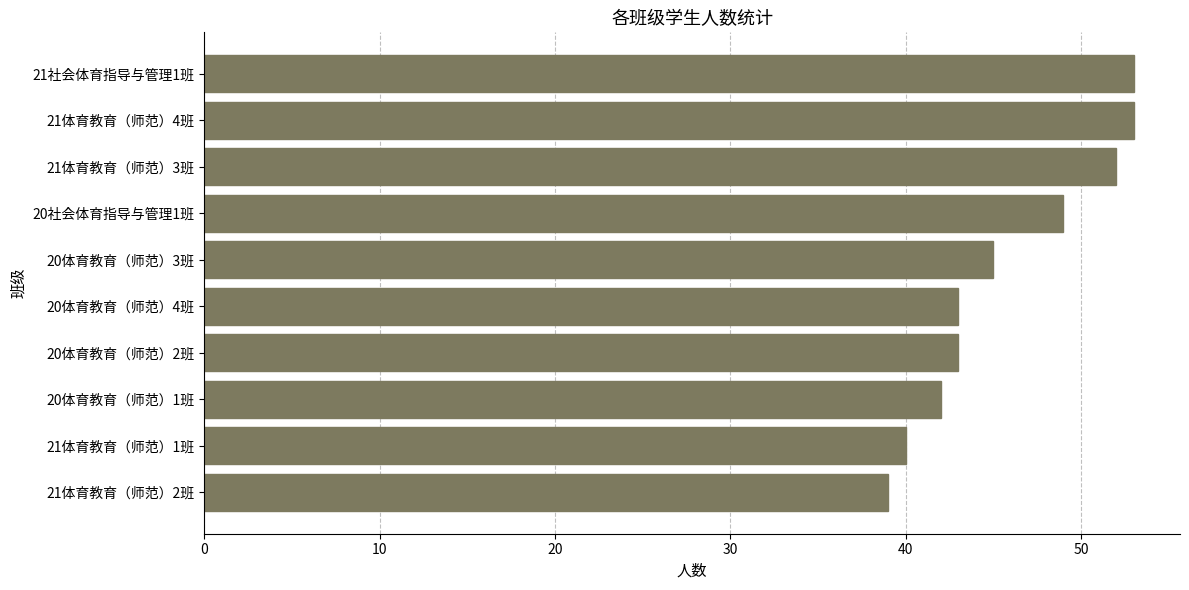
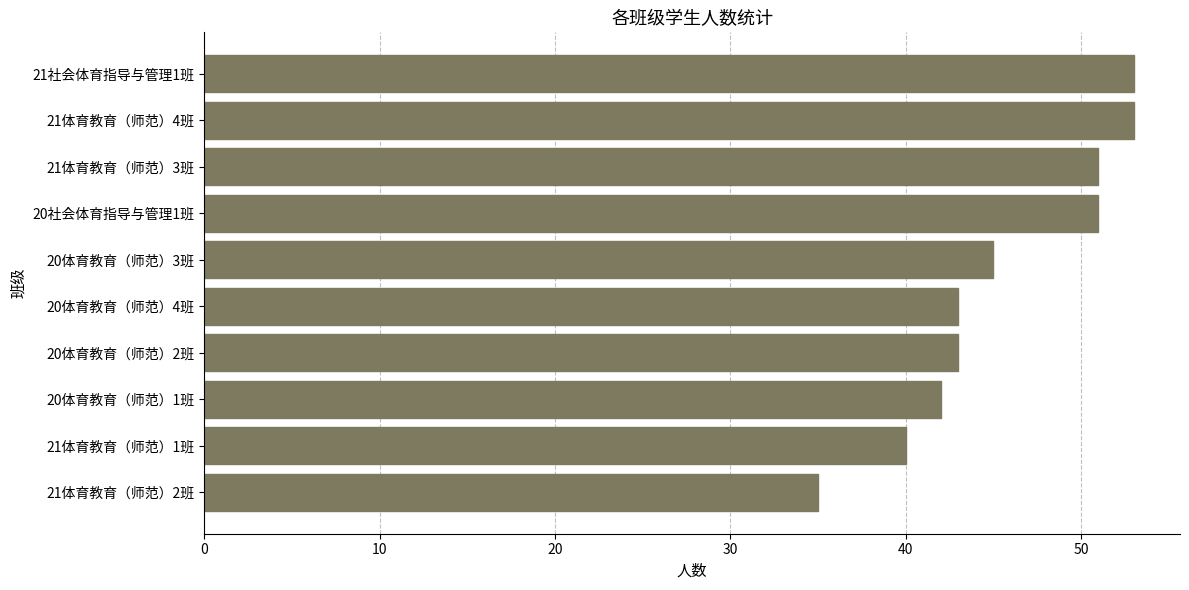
21体育教育（师范）3班: 52 -> 51
20社会体育指导与管理1班: 49 -> 51
21体育教育（师范）2班: 39 -> 35
